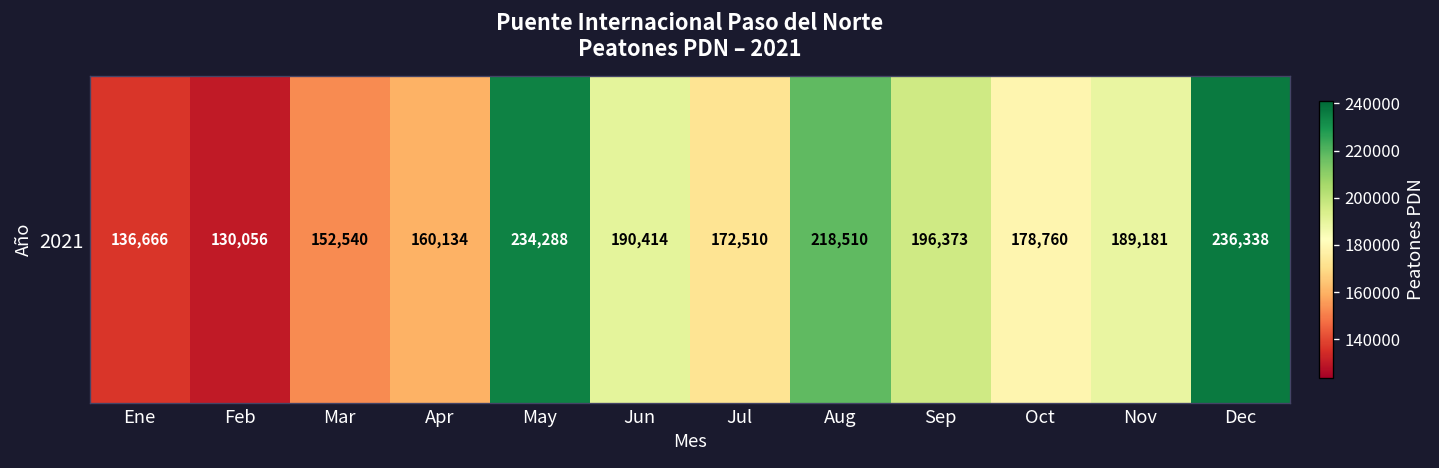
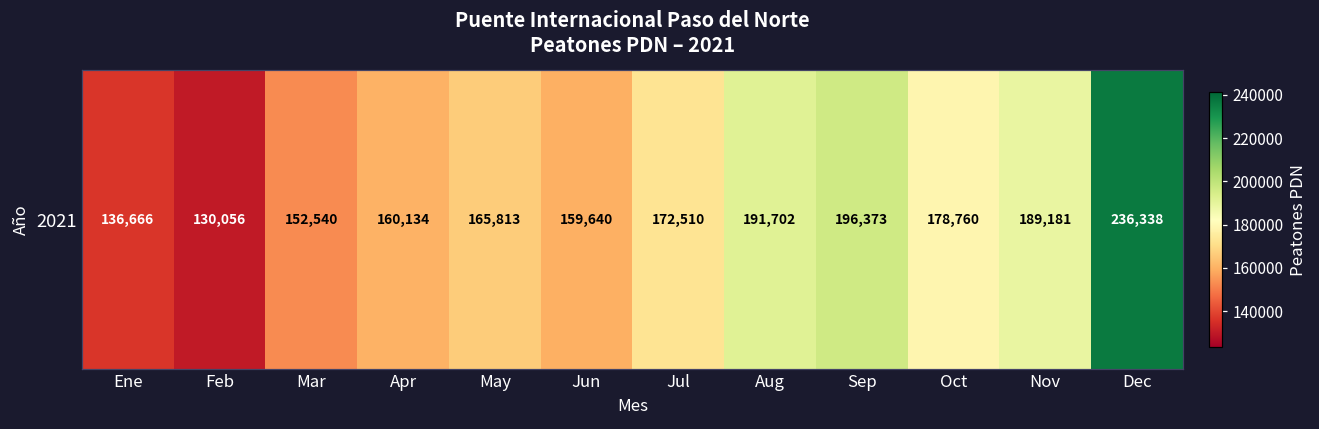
2021, May: 234,288 -> 165,813
2021, Jun: 190,414 -> 159,640
2021, Aug: 218,510 -> 191,702
